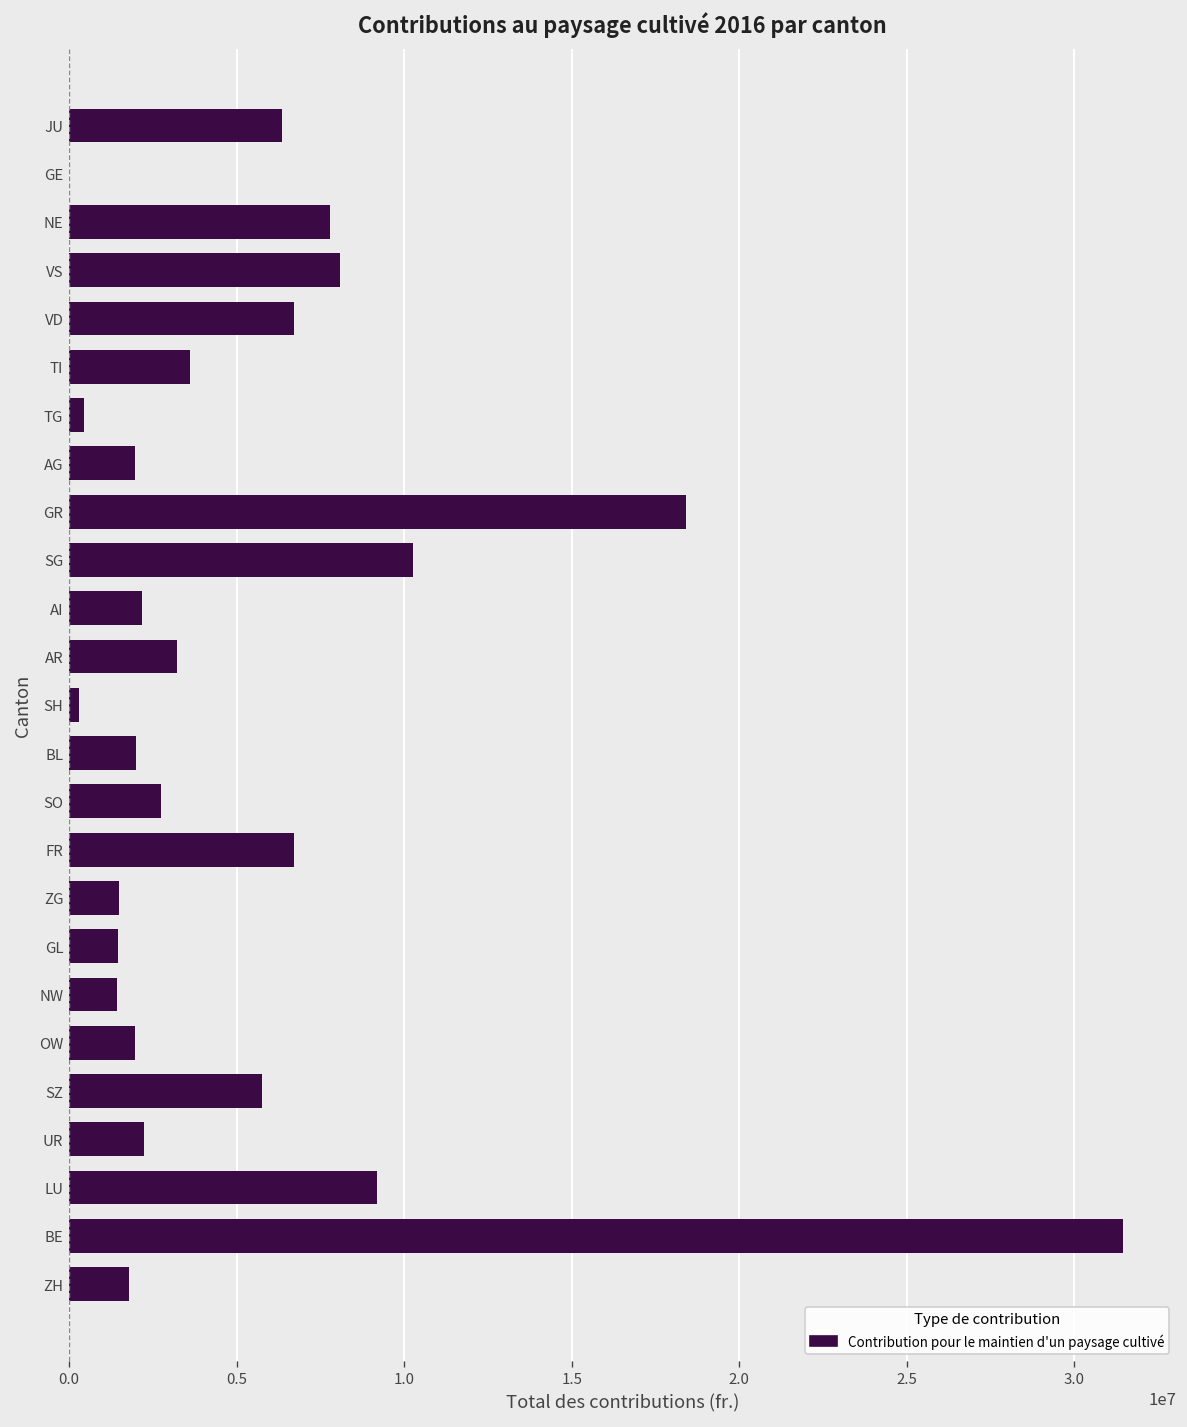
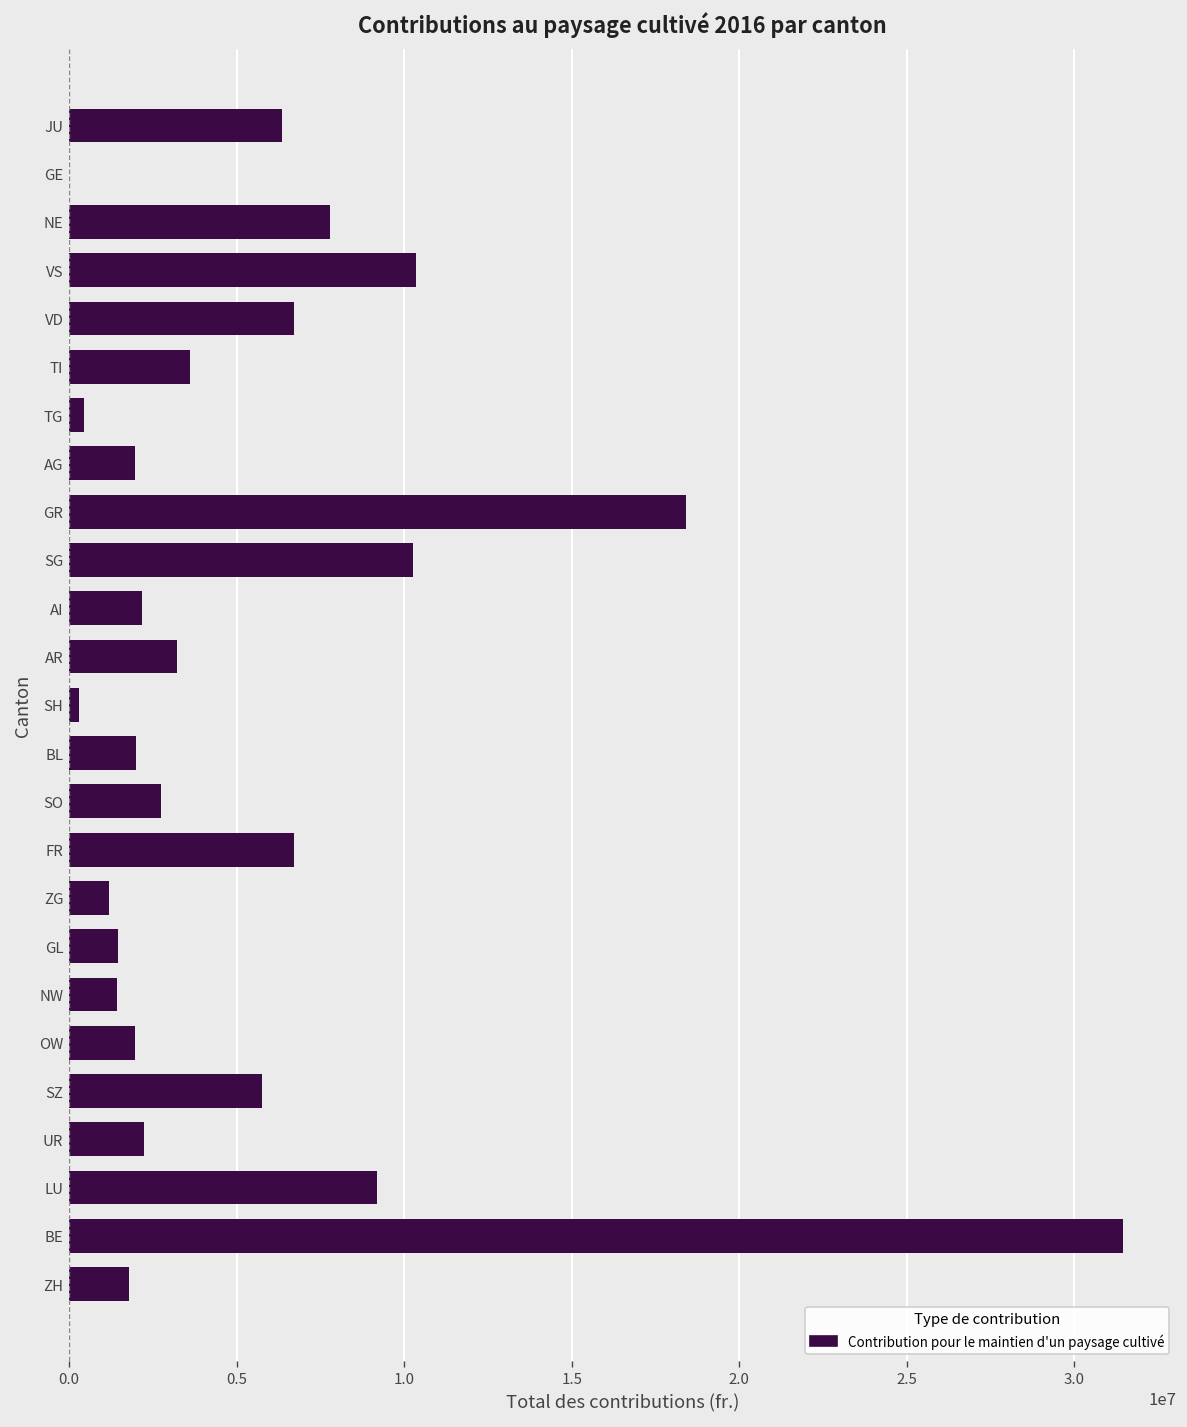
VS: 8100000 -> 10300000
ZG: 1500000 -> 1200000
